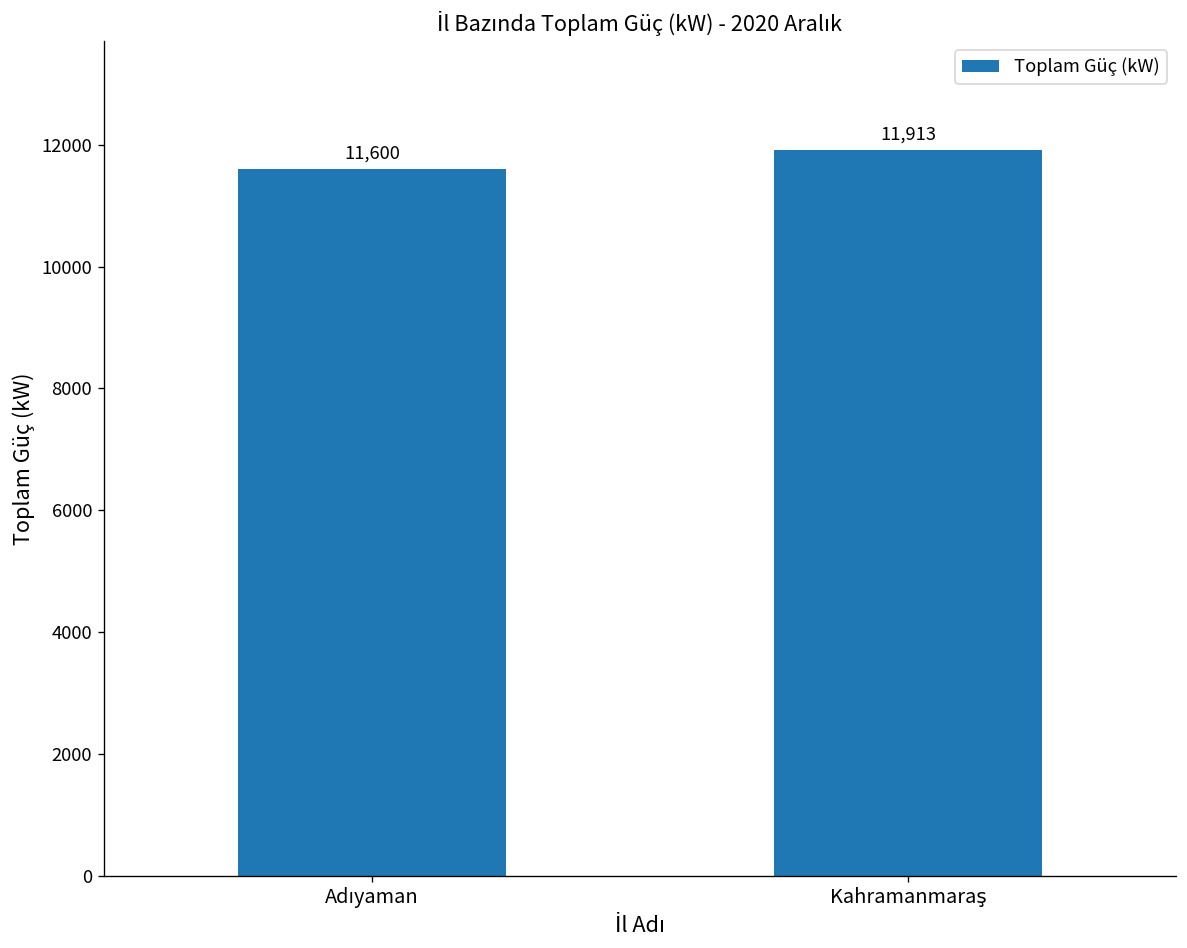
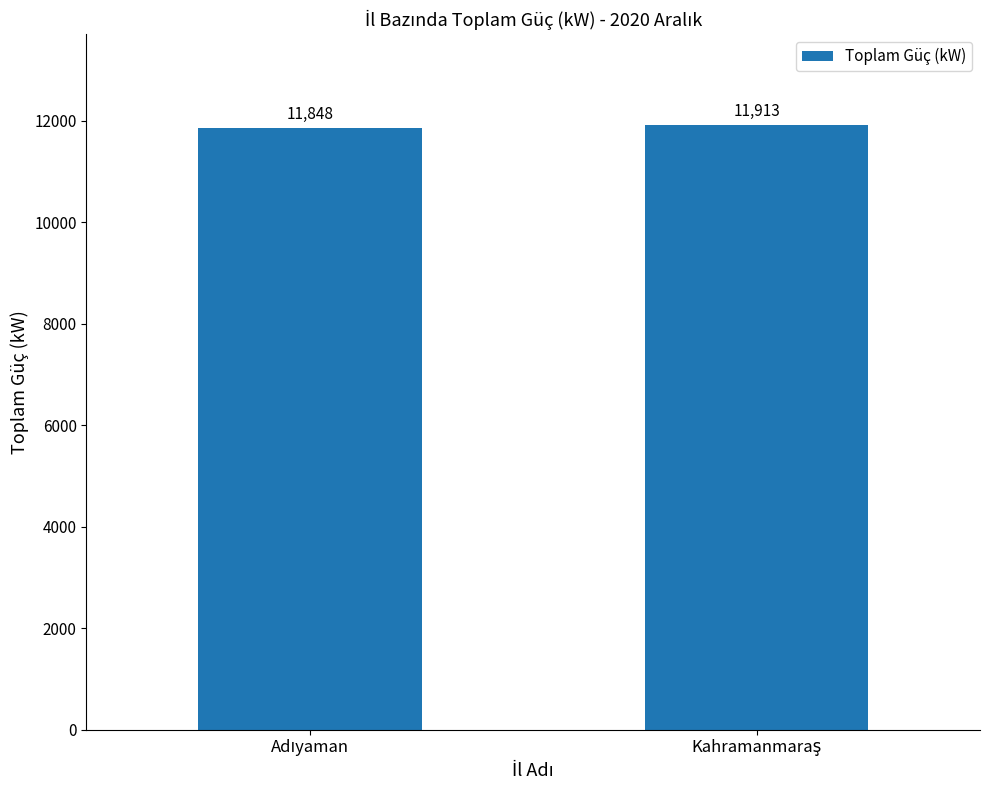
Adıyaman: 11,600 -> 11,848
